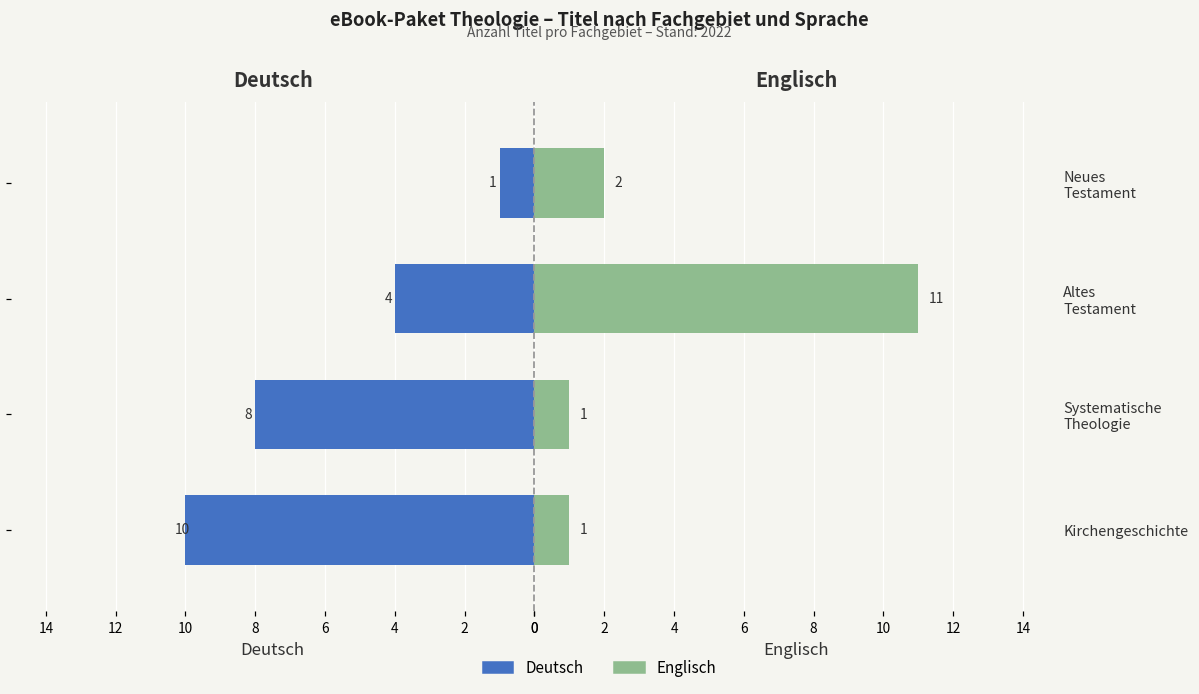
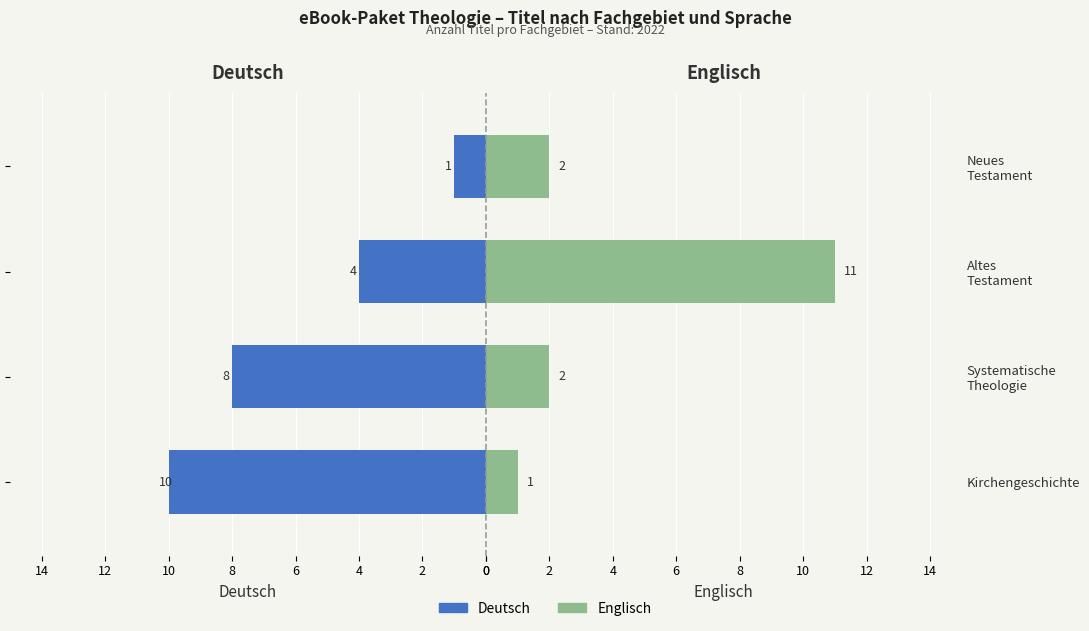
Englisch, Systematische Theologie: 1 -> 2
